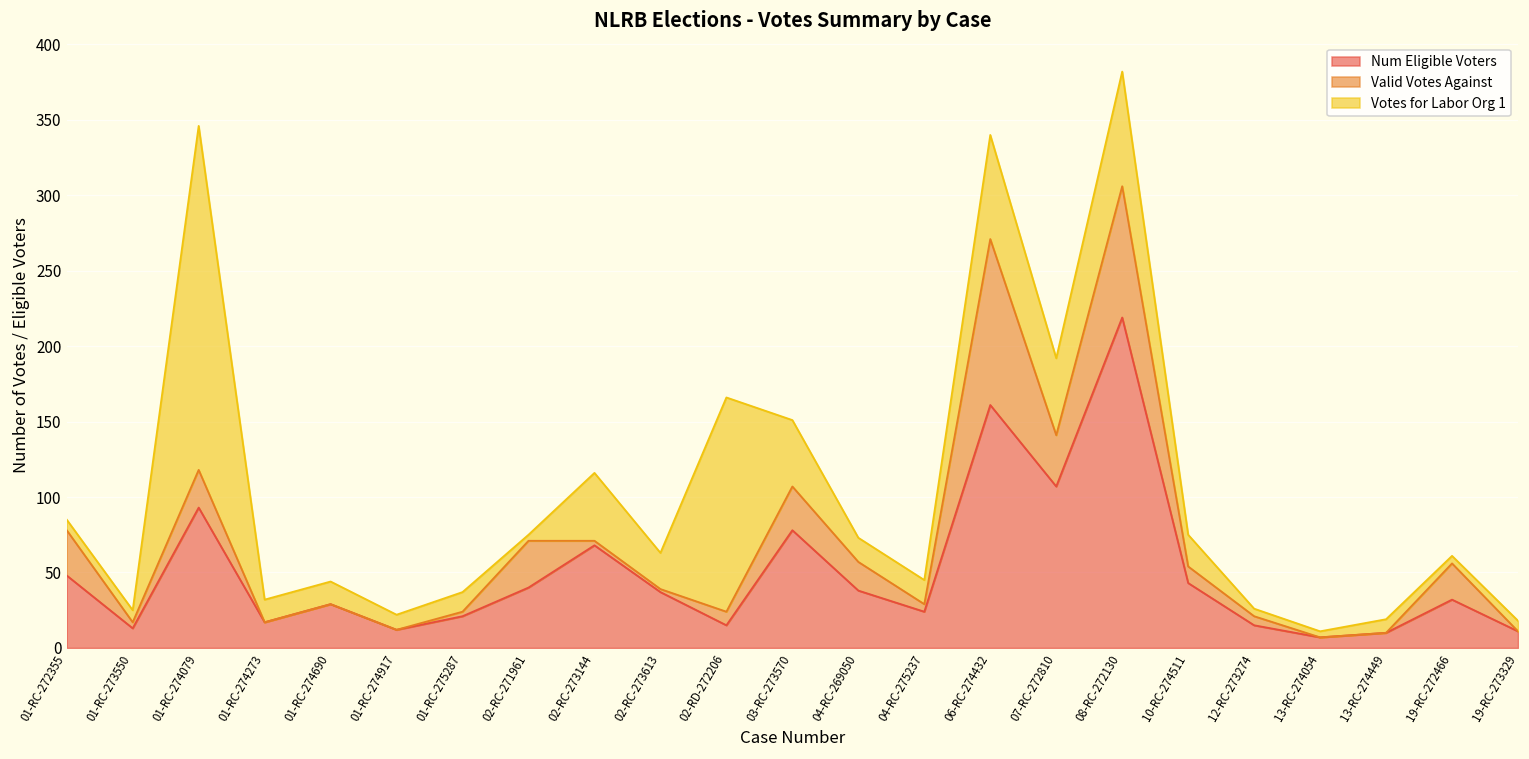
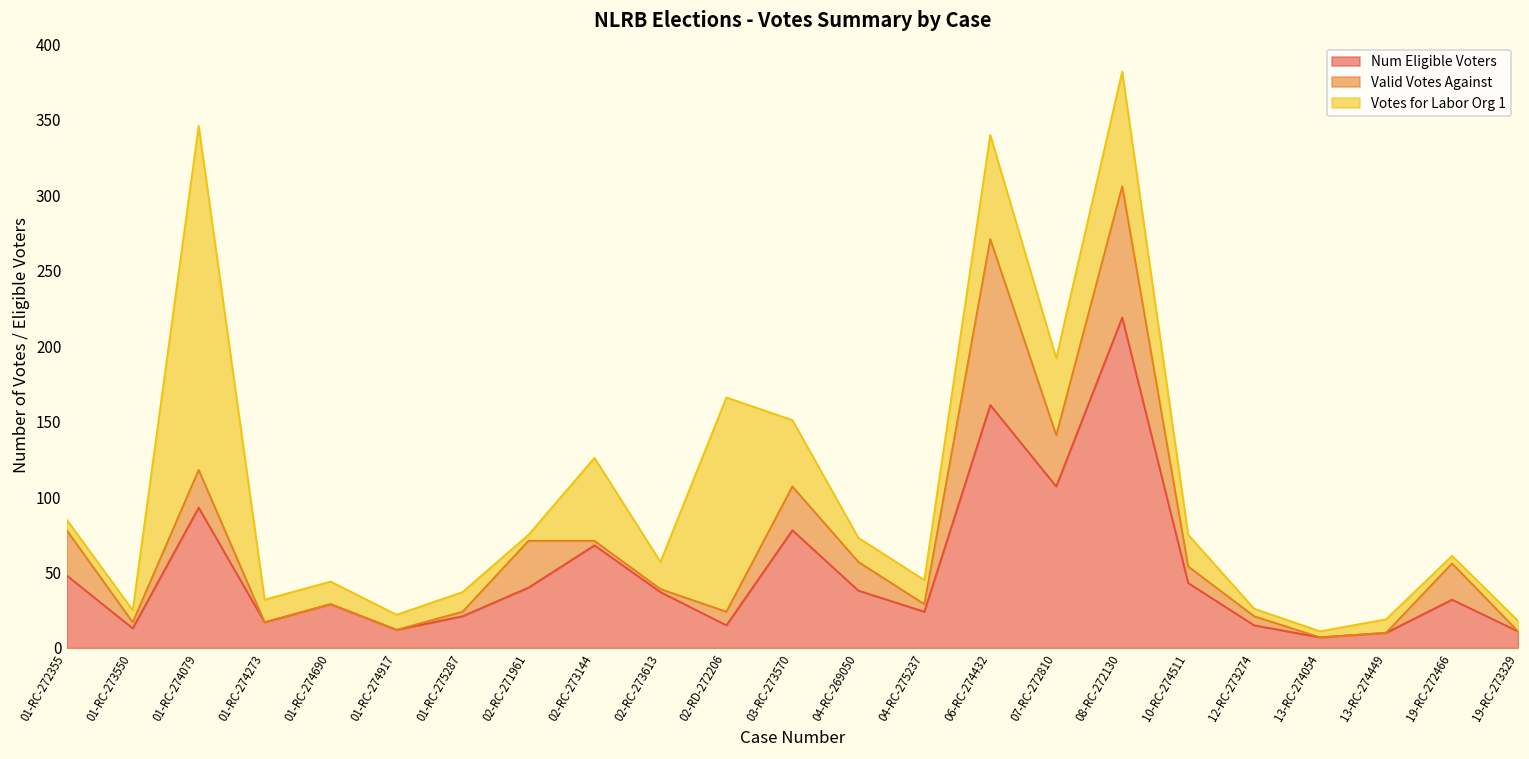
Votes for Labor Org 1, 02-RC-273144: 45 -> 55
Votes for Labor Org 1, 02-RC-273613: 24 -> 18
